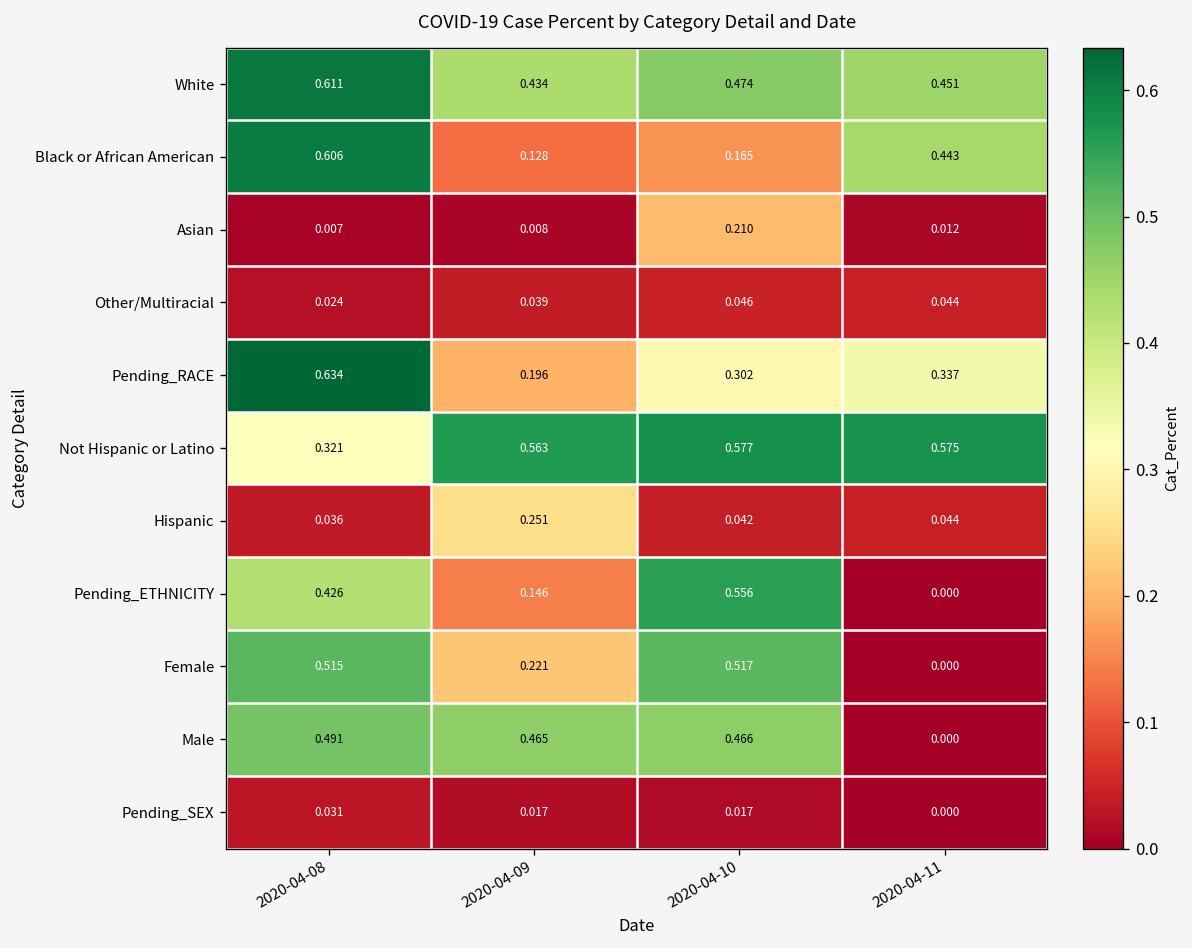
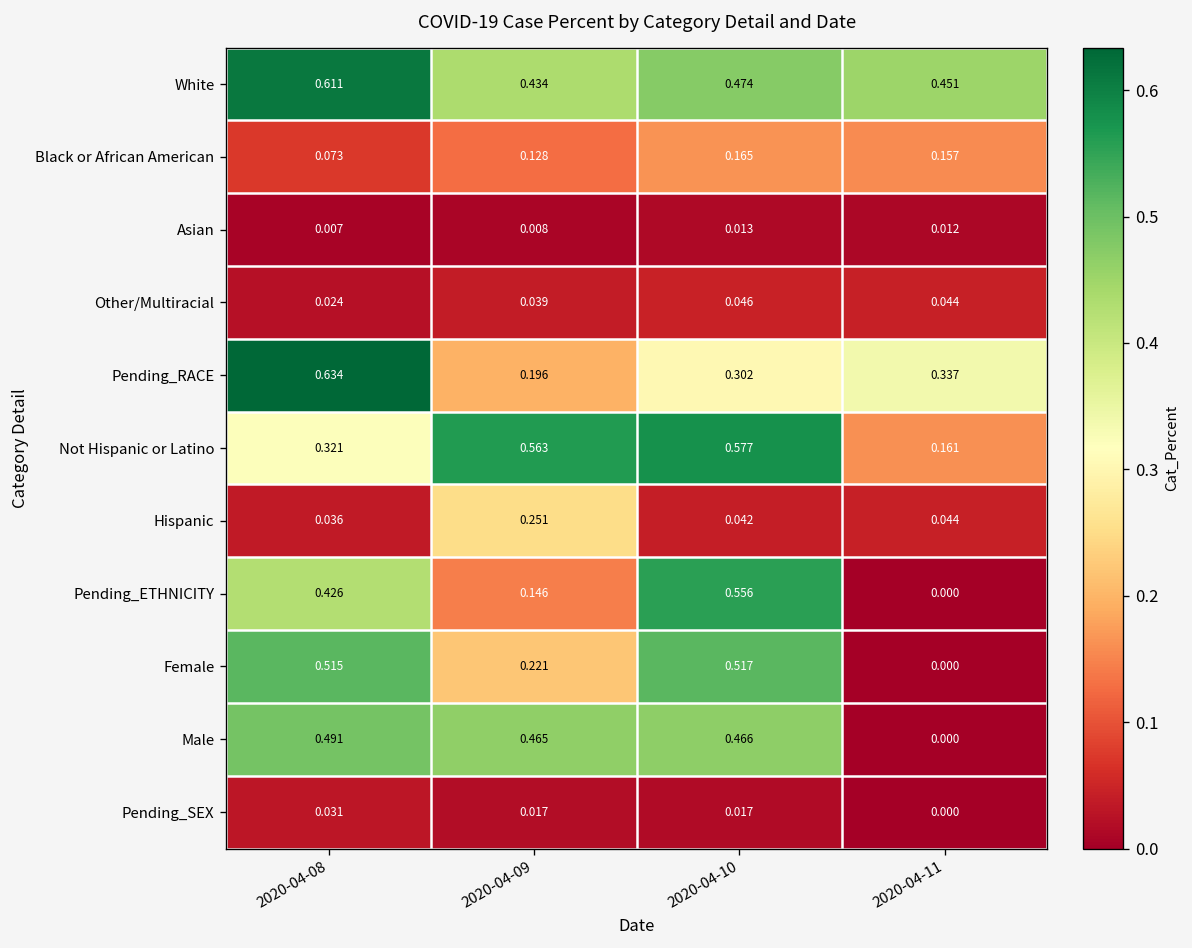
Black or African American, 2020-04-08: 0.606 -> 0.073
Black or African American, 2020-04-11: 0.443 -> 0.157
Asian, 2020-04-10: 0.210 -> 0.013
Not Hispanic or Latino, 2020-04-11: 0.575 -> 0.161
